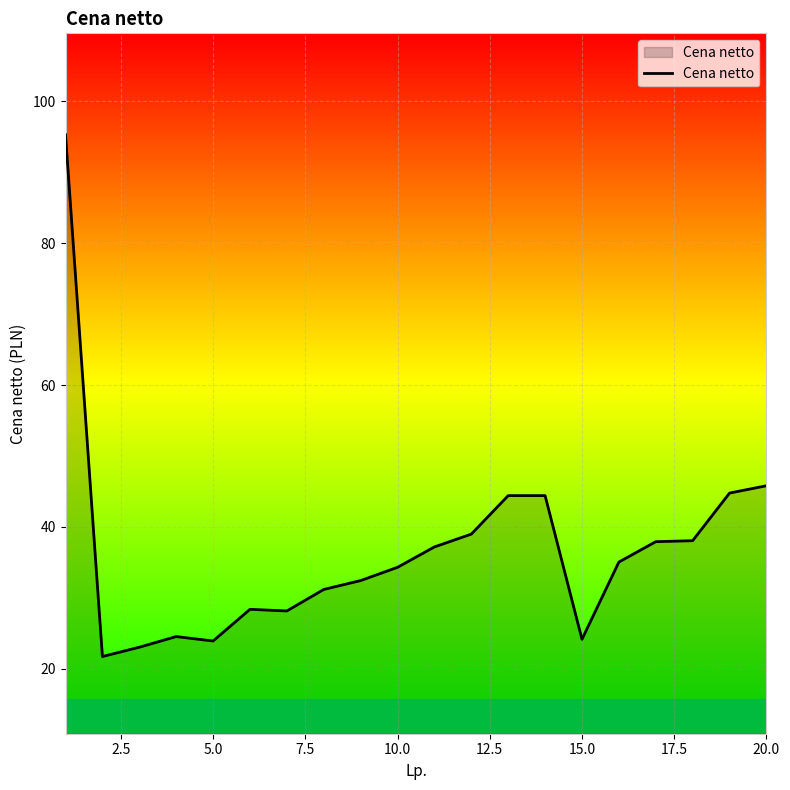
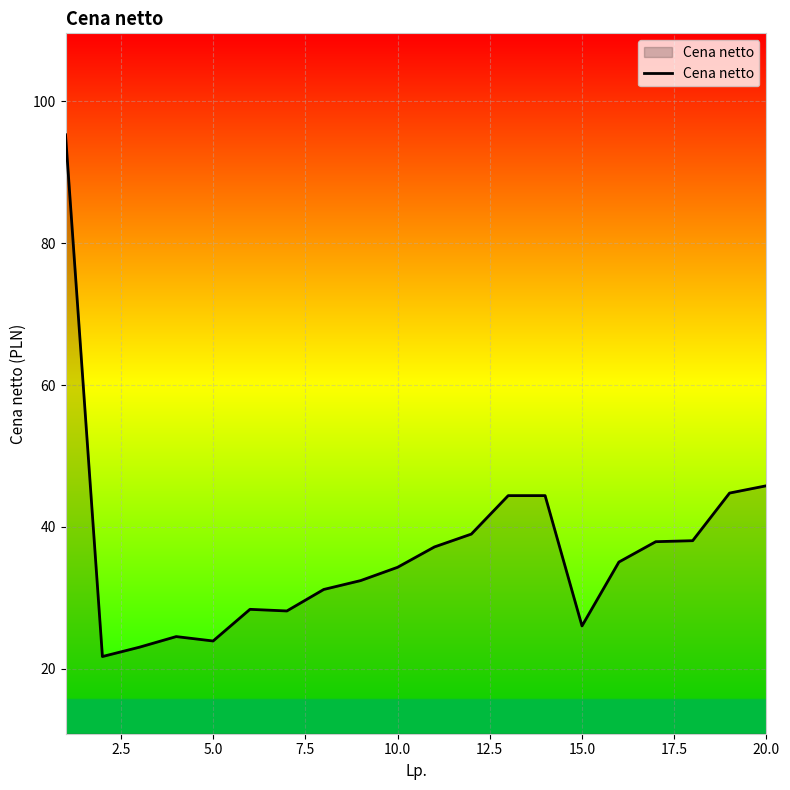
15.0: 24 -> 26
